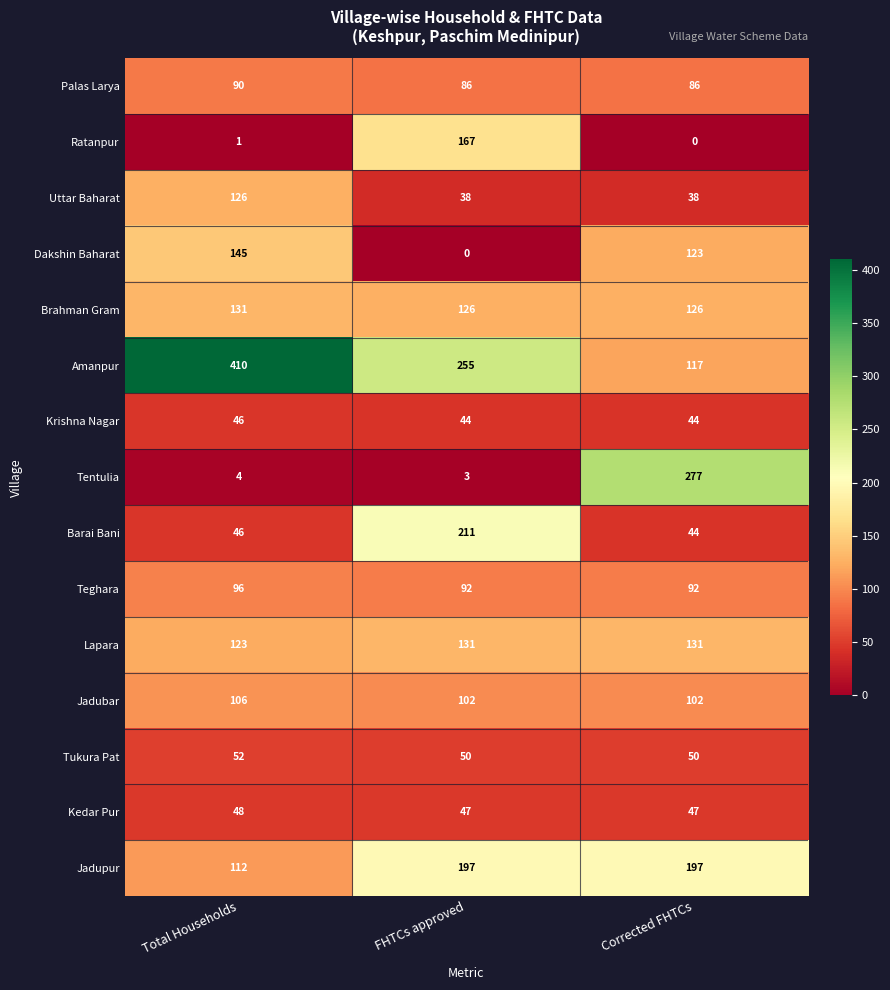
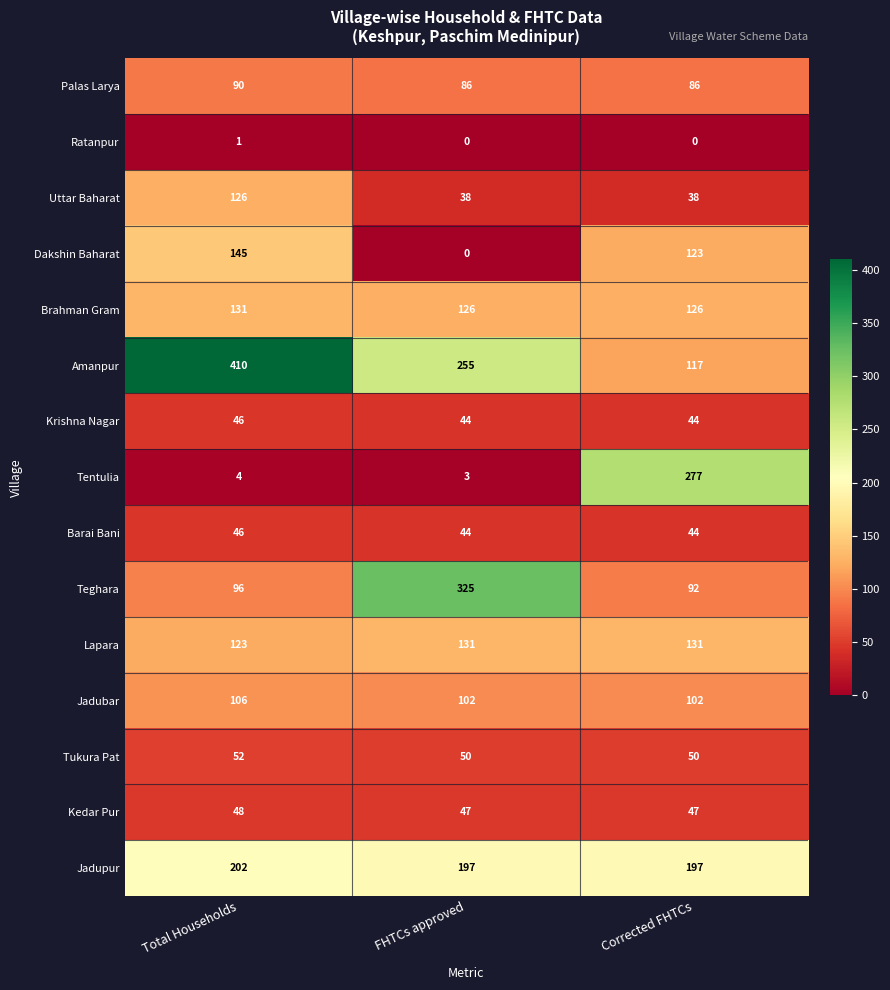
Ratanpur, FHTCs approved: 167 -> 0
Barai Bani, FHTCs approved: 211 -> 44
Teghara, FHTCs approved: 92 -> 325
Jadupur, Total Households: 112 -> 202
